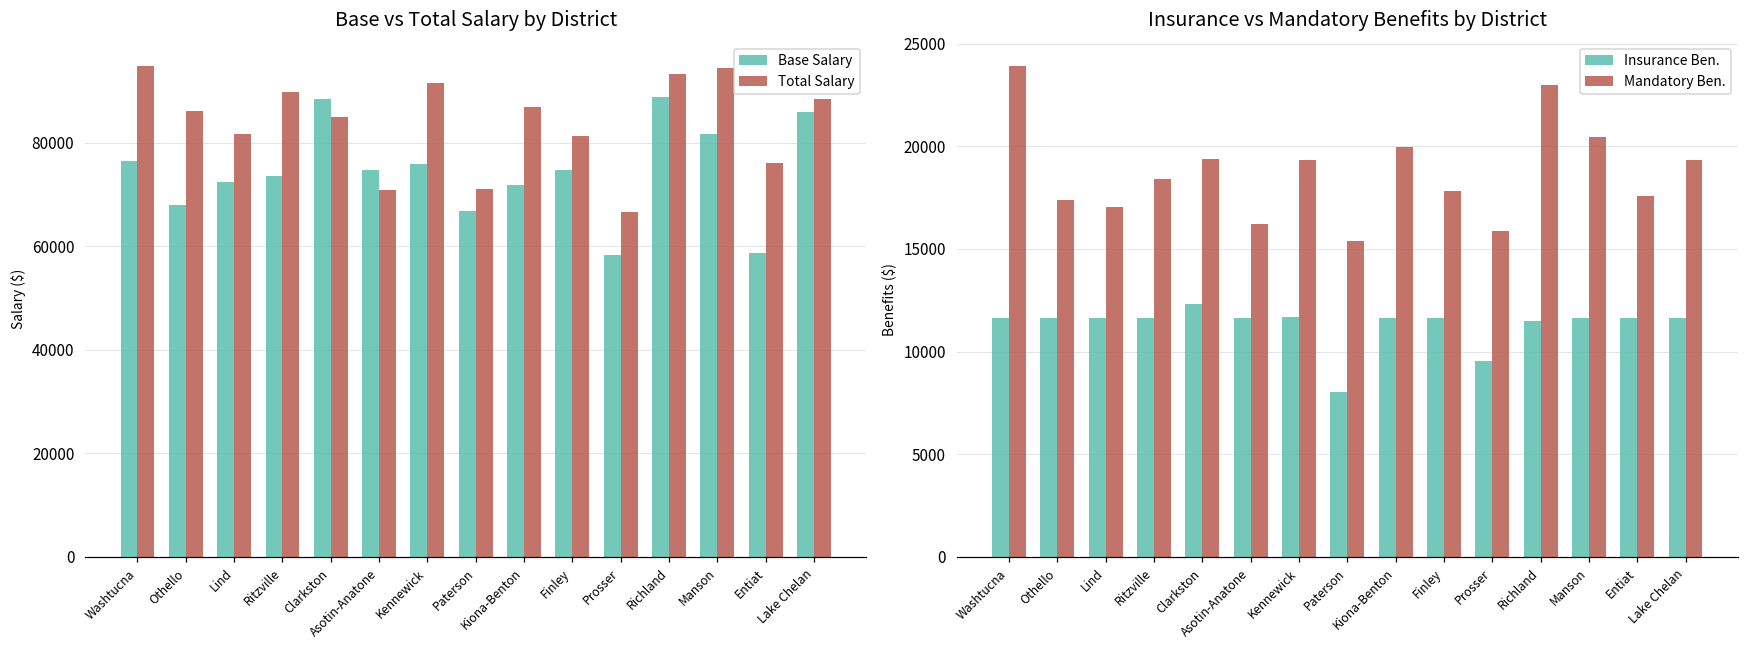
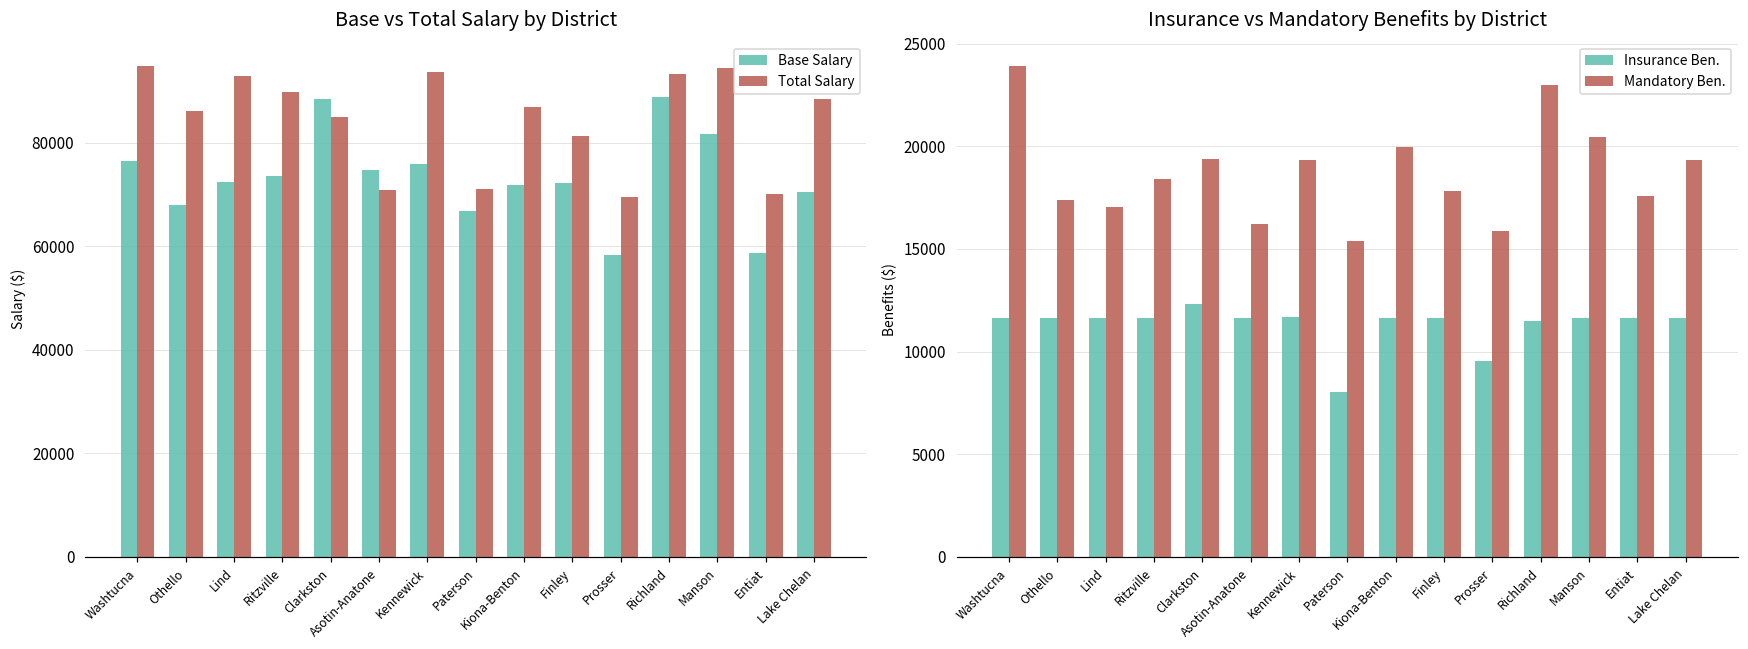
Base vs Total Salary by District, Total Salary, Lind: 82000 -> 93000
Base vs Total Salary by District, Total Salary, Kennewick: 91000 -> 94000
Base vs Total Salary by District, Base Salary, Finley: 75000 -> 72000
Base vs Total Salary by District, Total Salary, Prosser: 67000 -> 69000
Base vs Total Salary by District, Total Salary, Entiat: 76000 -> 70000
Base vs Total Salary by District, Base Salary, Lake Chelan: 86000 -> 71000
